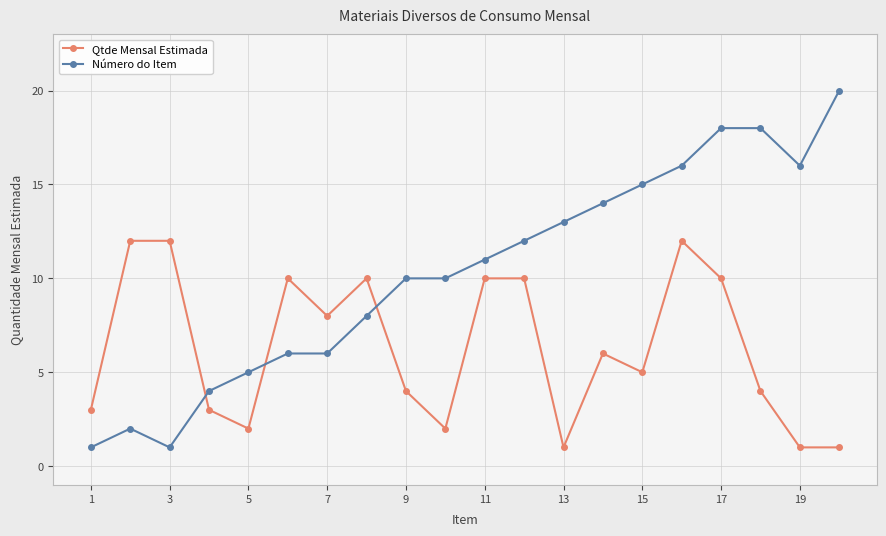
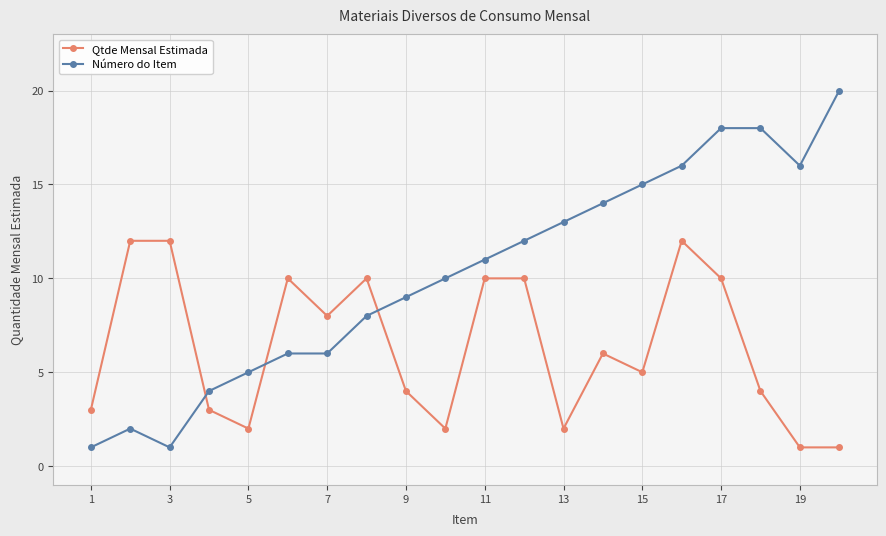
Número do Item, 9: 10 -> 9
Qtde Mensal Estimada, 13: 1 -> 2
